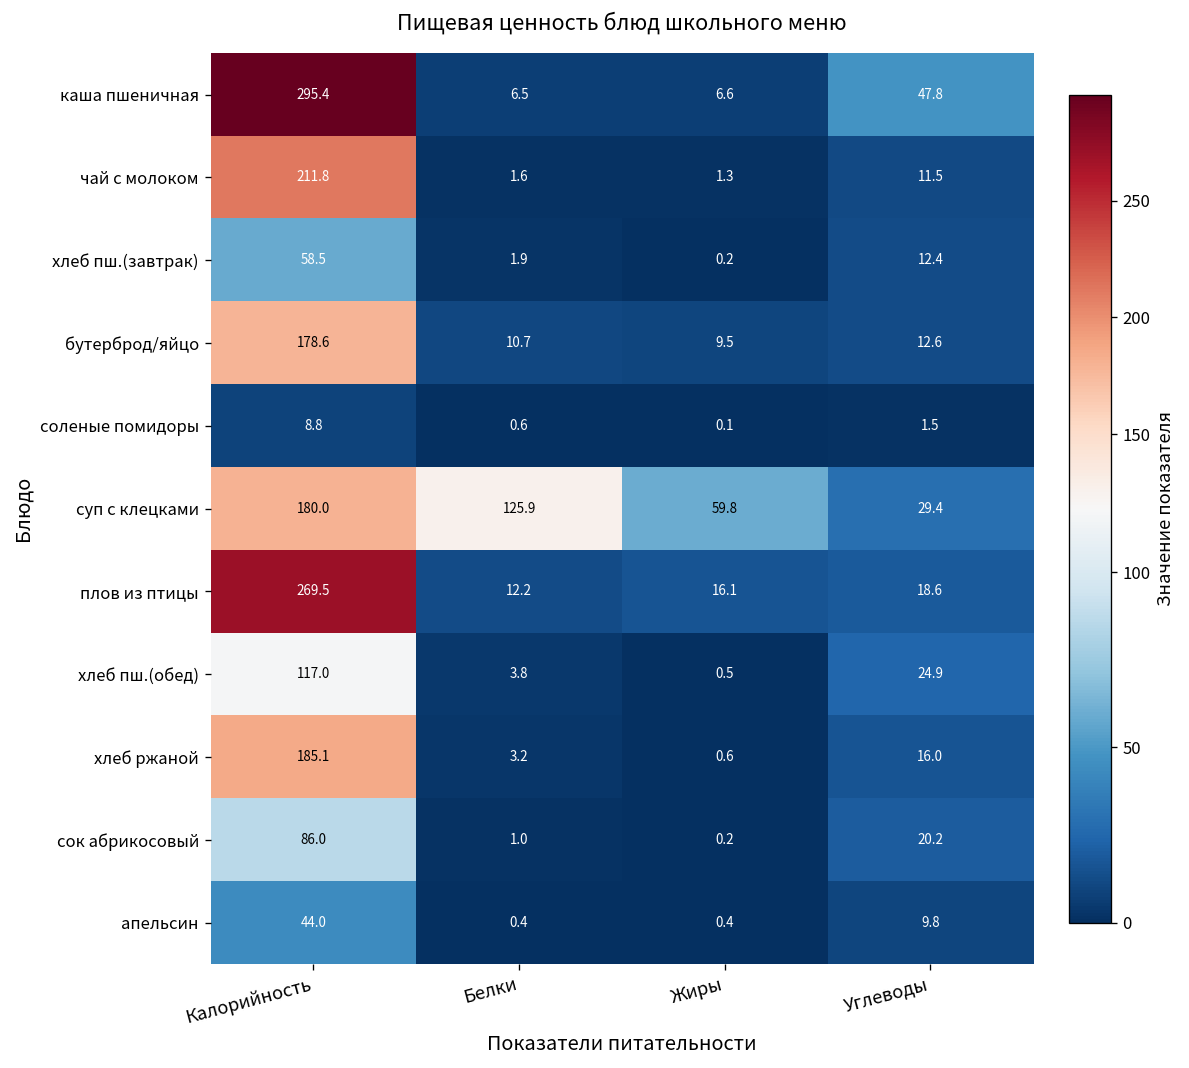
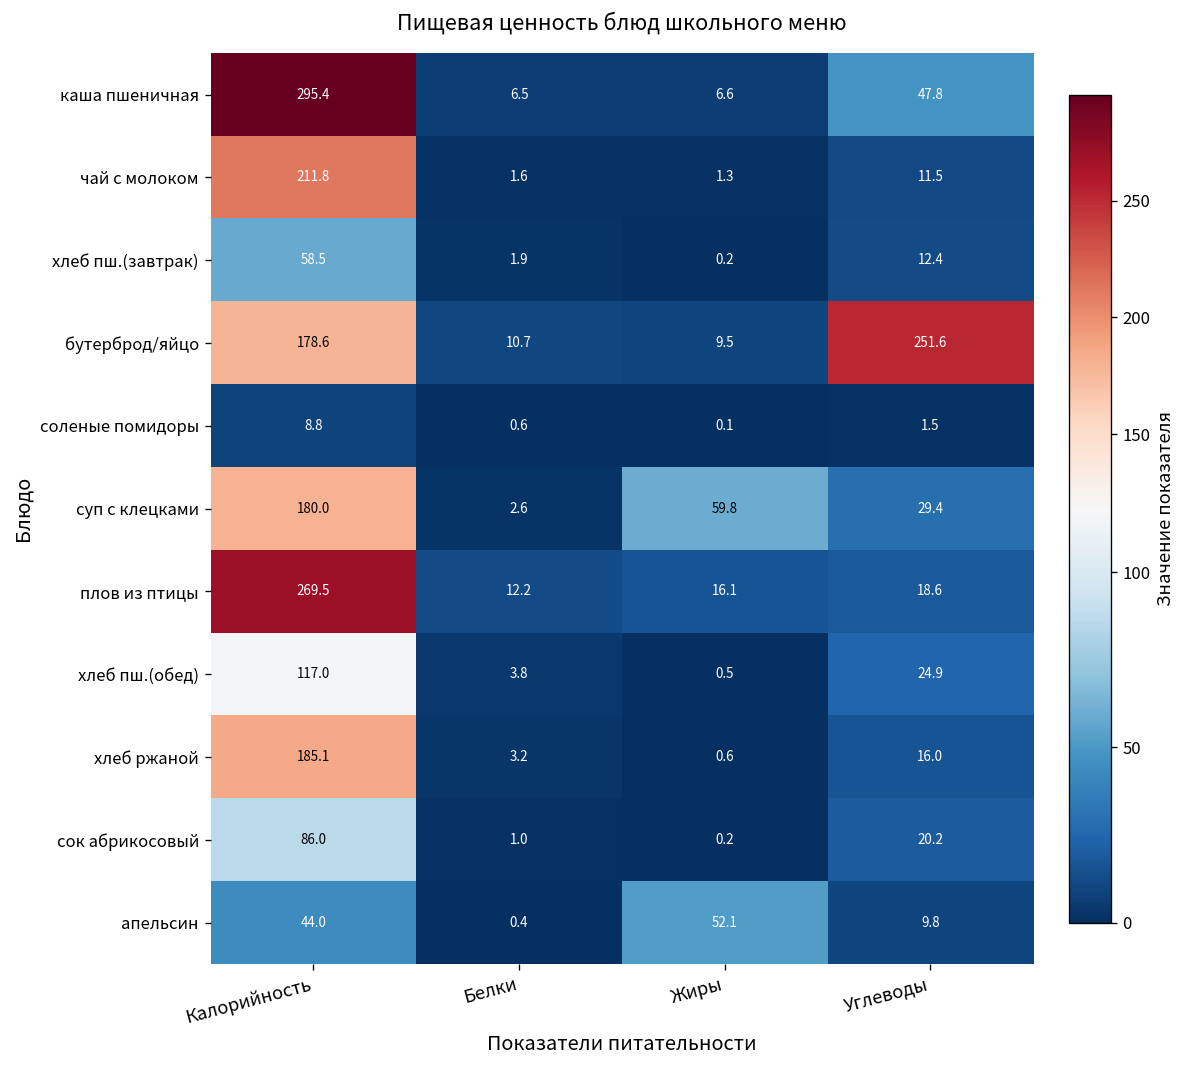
бутерброд/яйцо, Углеводы: 12.6 -> 251.6
суп с клецками, Белки: 125.9 -> 2.6
апельсин, Жиры: 0.4 -> 52.1
